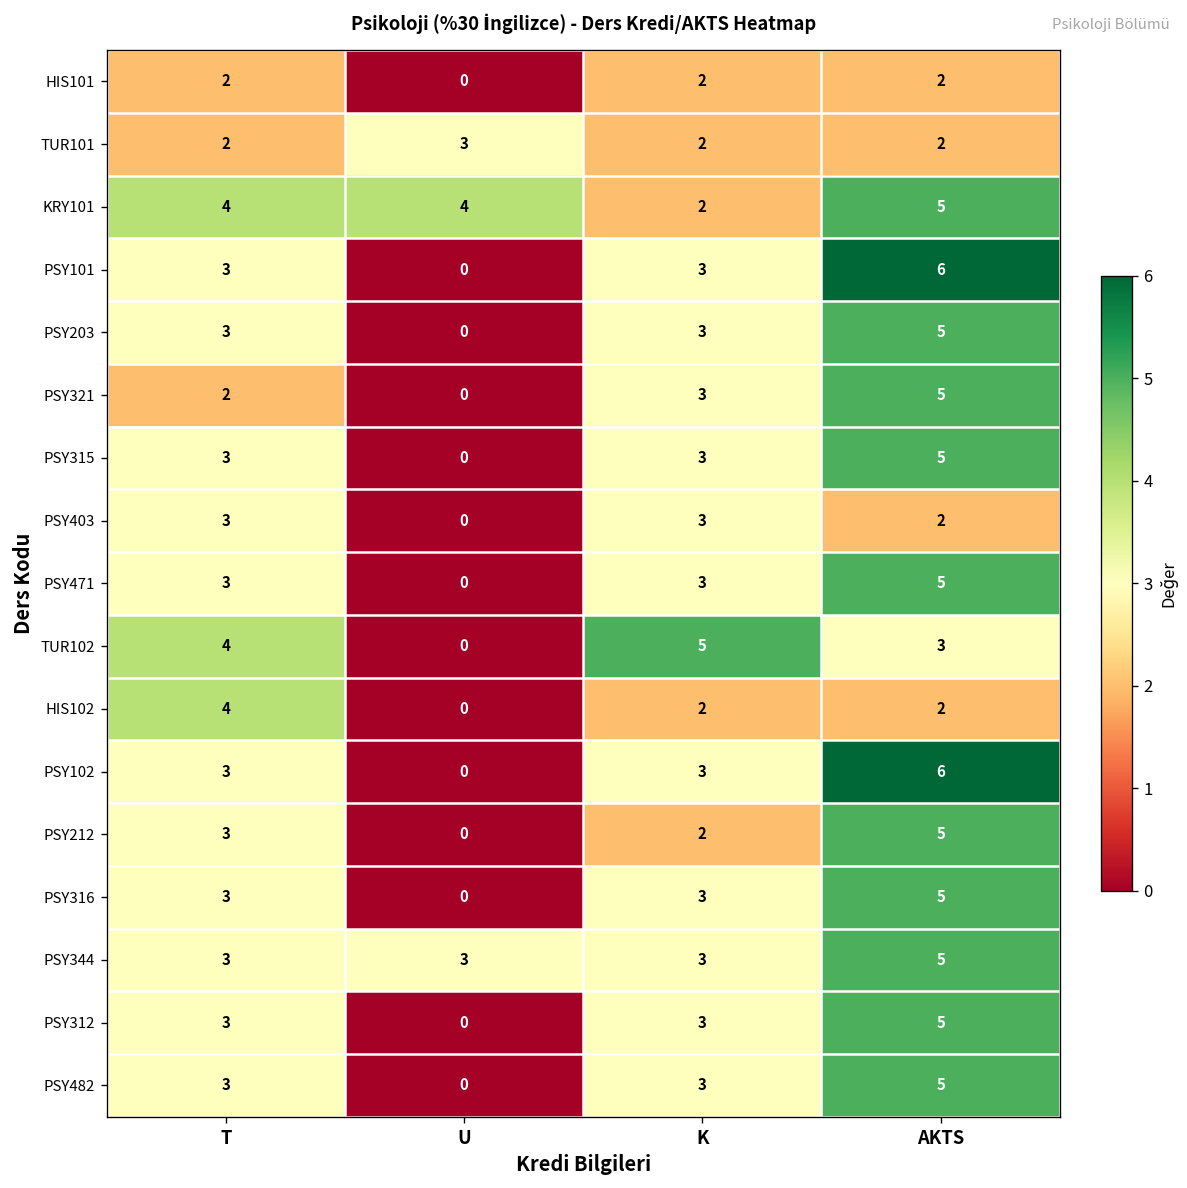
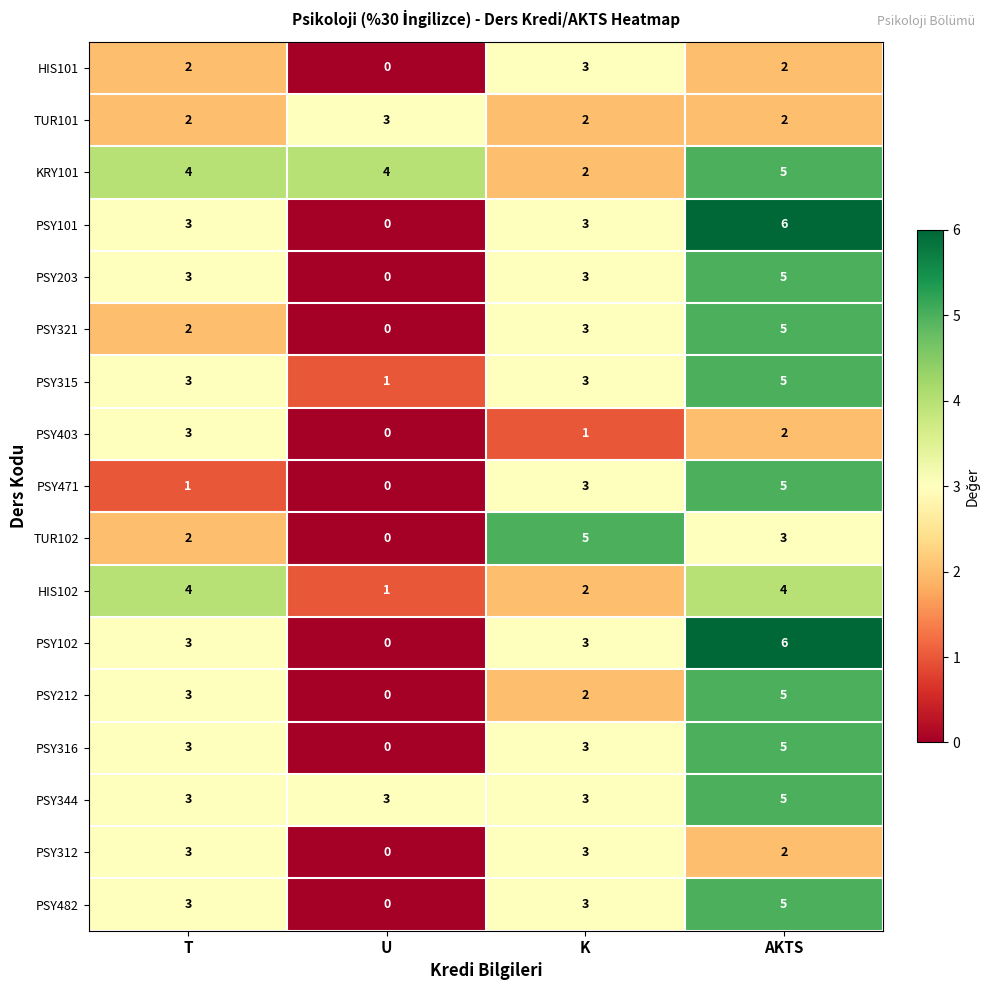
HIS101, K: 2 -> 3
PSY315, U: 0 -> 1
PSY403, K: 3 -> 1
PSY471, T: 3 -> 1
TUR102, T: 4 -> 2
HIS102, U: 0 -> 1
HIS102, AKTS: 2 -> 4
PSY312, AKTS: 5 -> 2
